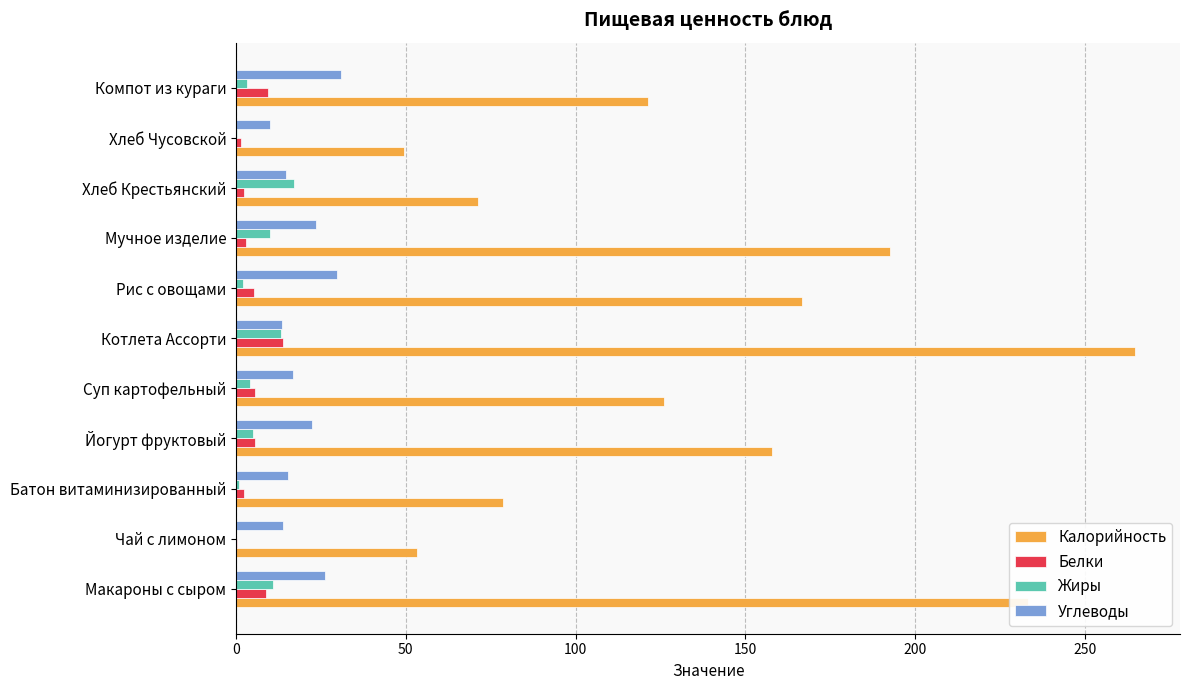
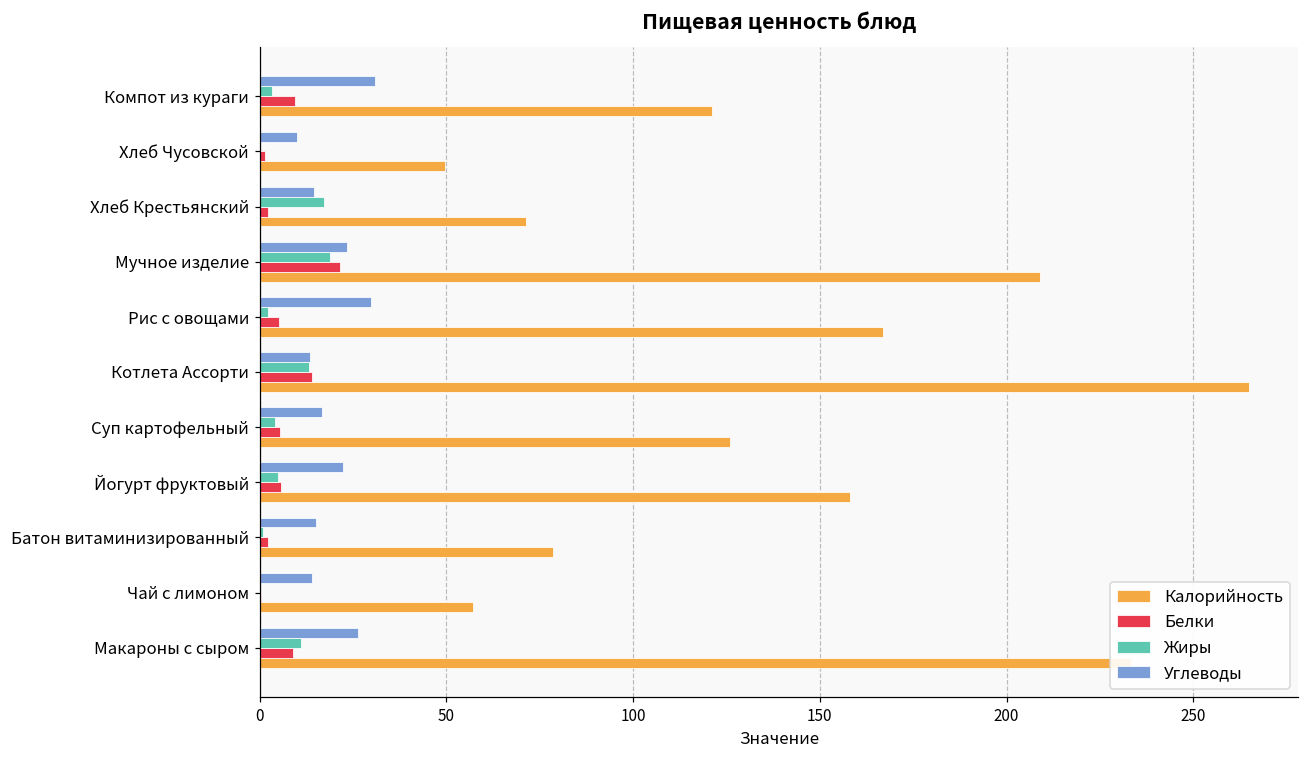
Жиры, Мучное изделие: 10 -> 19
Белки, Мучное изделие: 3 -> 22
Калорийность, Мучное изделие: 193 -> 209
Калорийность, Чай с лимоном: 53 -> 57
